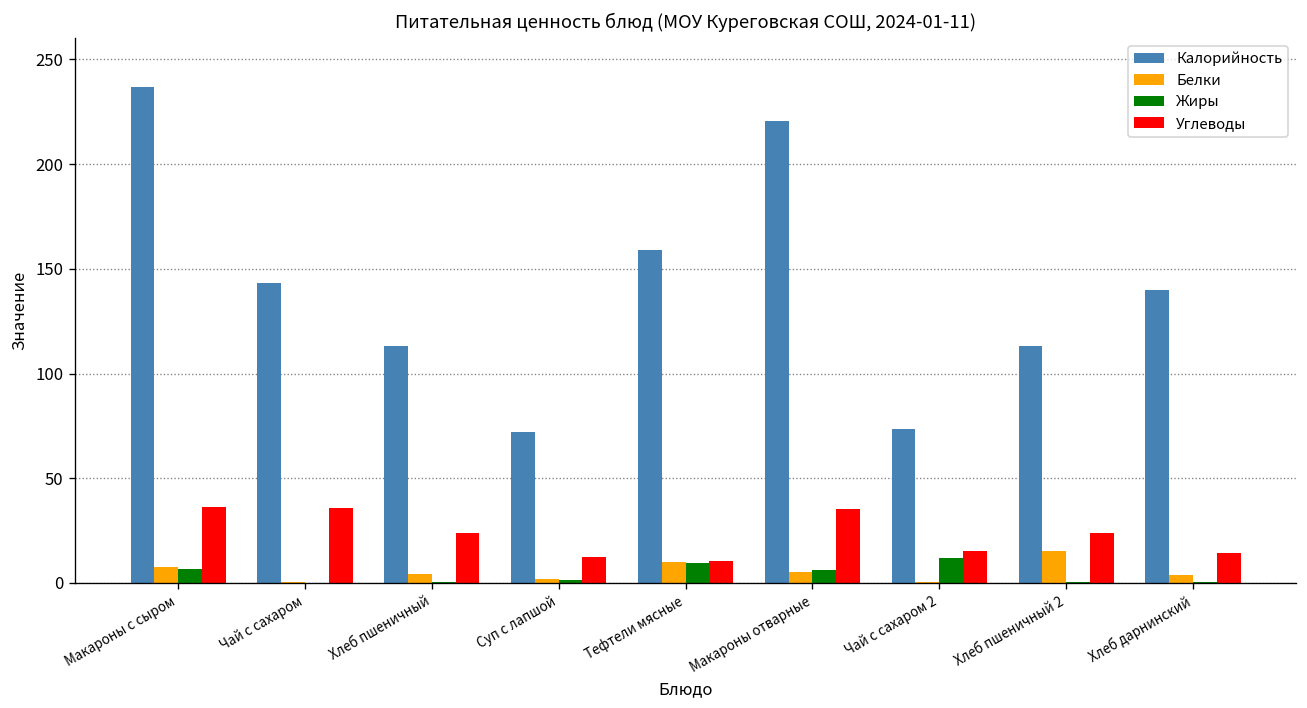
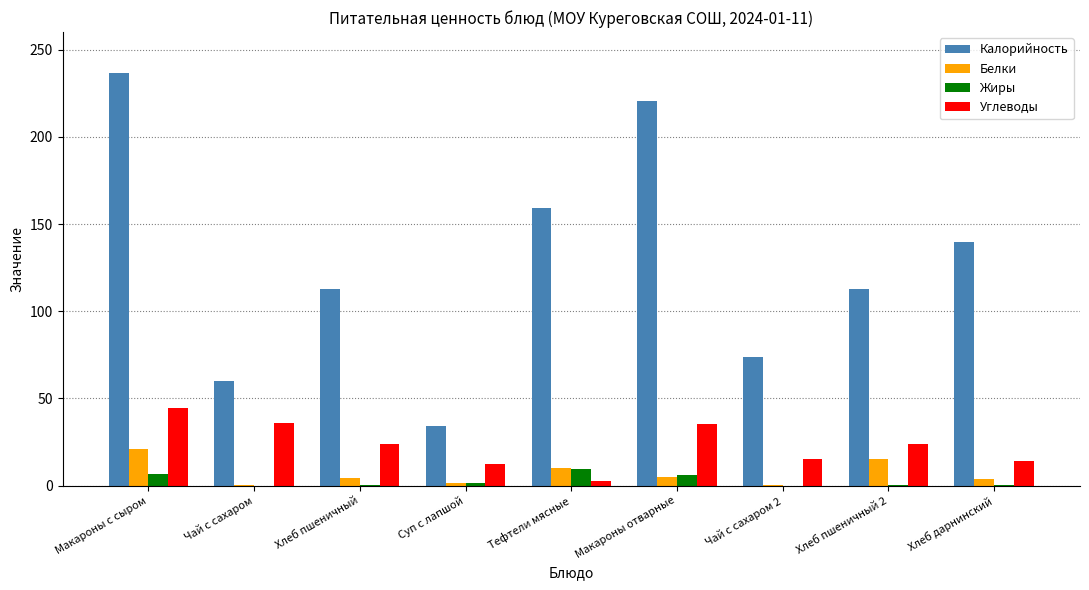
Белки, Макароны с сыром: 7 -> 21
Углеводы, Макароны с сыром: 36 -> 45
Калорийность, Чай с сахаром: 143 -> 60
Калорийность, Суп с лапшой: 72 -> 34
Углеводы, Тефтели мясные: 10 -> 3
Жиры, Чай с сахаром 2: 12 -> 0
